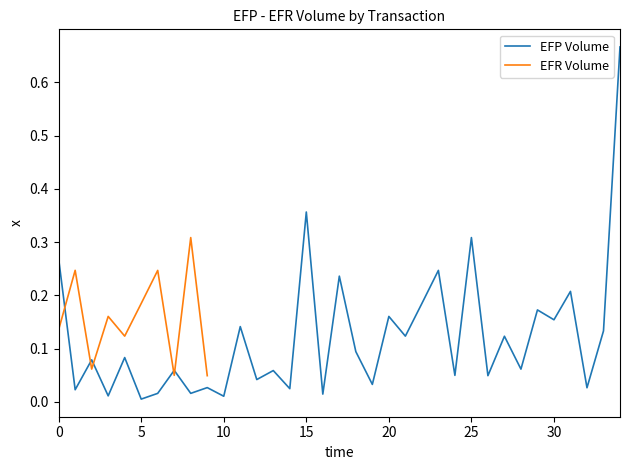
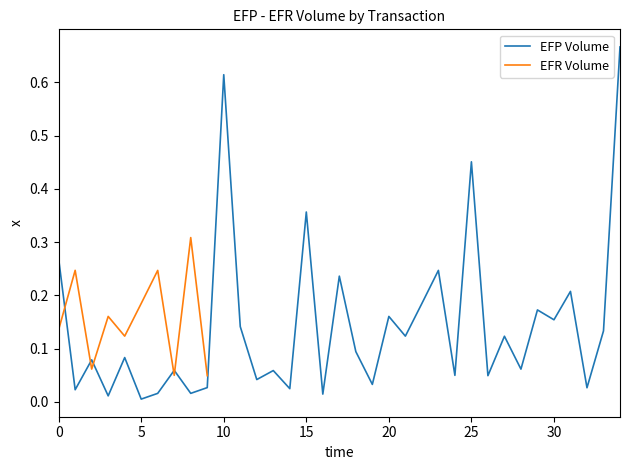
EFP Volume, 10: 0.01 -> 0.61
EFP Volume, 25: 0.31 -> 0.45
